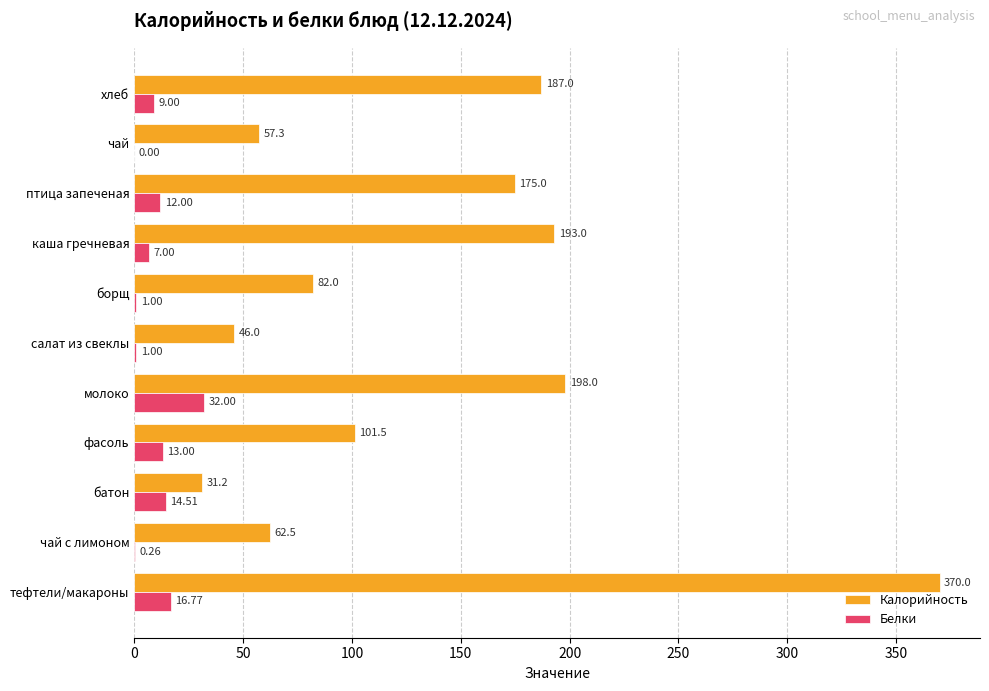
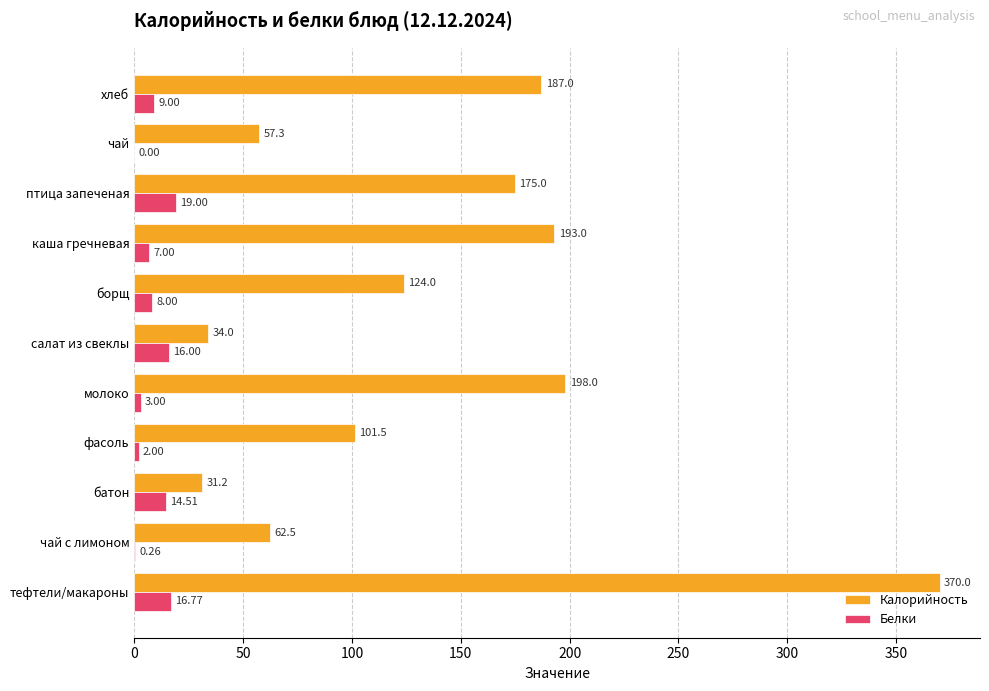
Белки, птица запеченая: 12.00 -> 19.00
Калорийность, борщ: 82.0 -> 124.0
Белки, борщ: 1.00 -> 8.00
Калорийность, салат из свеклы: 46.0 -> 34.0
Белки, салат из свеклы: 1.00 -> 16.00
Белки, молоко: 32.00 -> 3.00
Белки, фасоль: 13.00 -> 2.00
